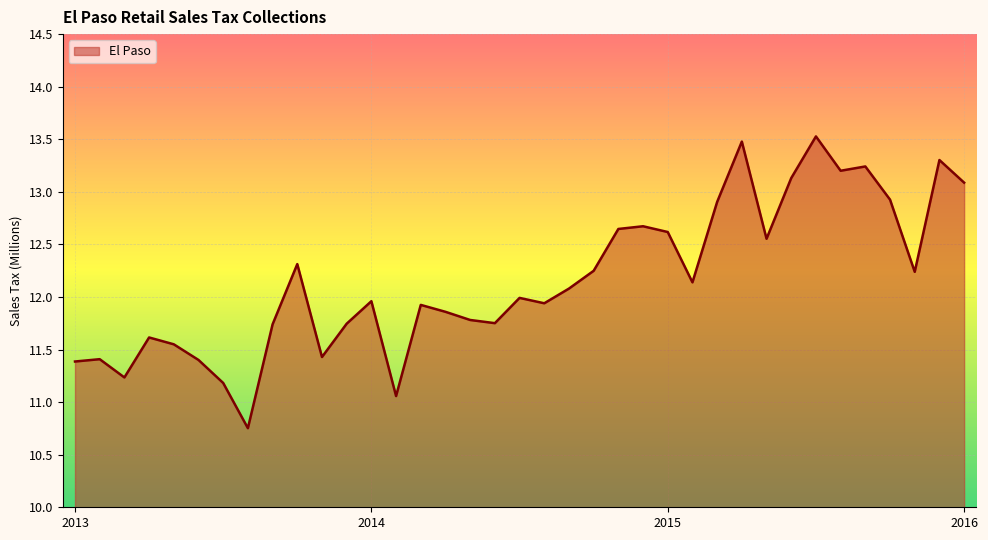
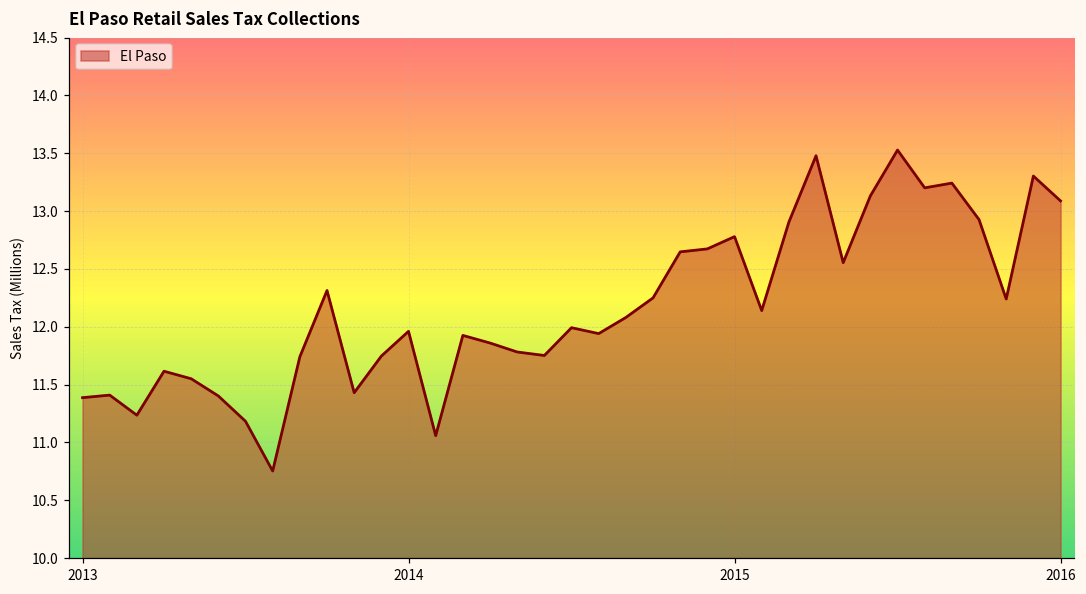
2015: 12.62 -> 12.78
